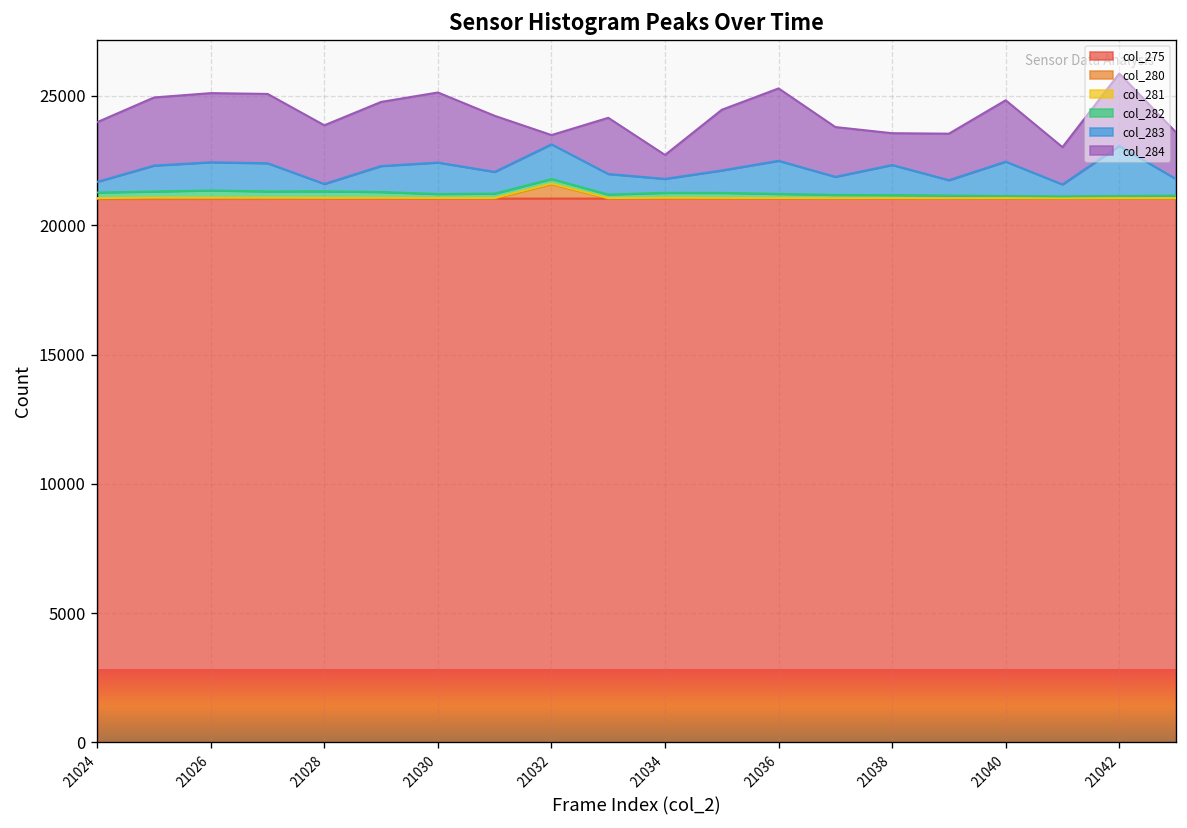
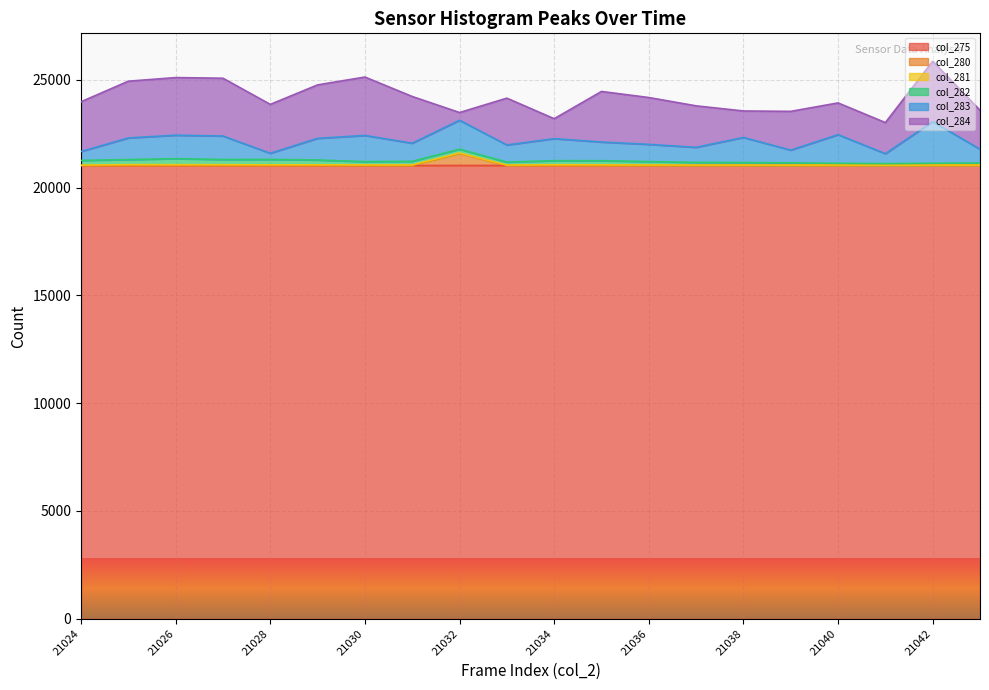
col_283, 21034: 500 -> 1000
col_283, 21036: 1300 -> 800
col_284, 21036: 2800 -> 2200
col_284, 21040: 2400 -> 1500
